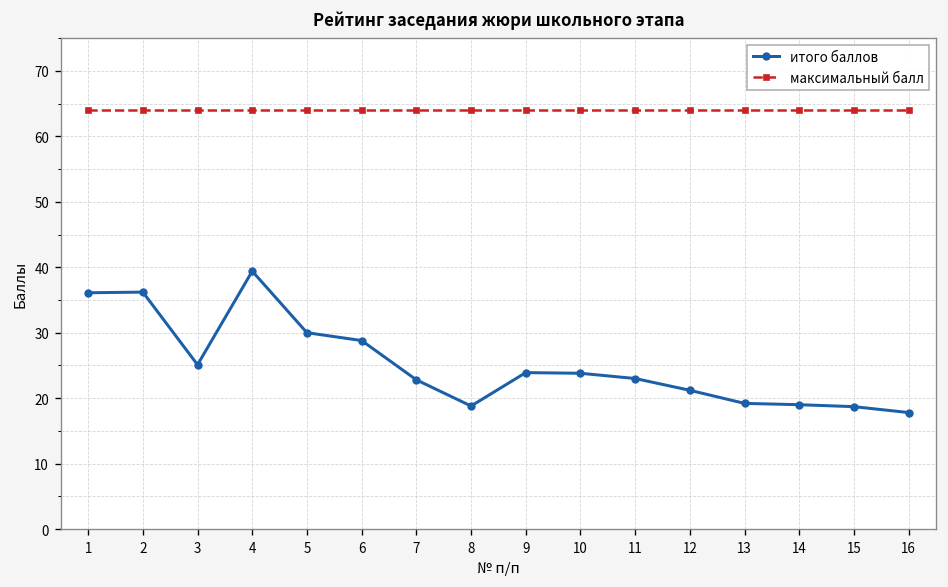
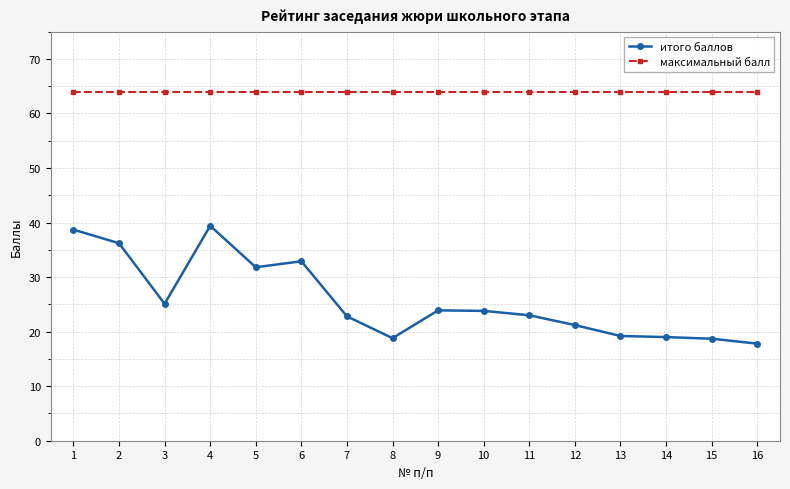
итого баллов, 1: 36 -> 39
итого баллов, 5: 30 -> 32
итого баллов, 6: 29 -> 33
